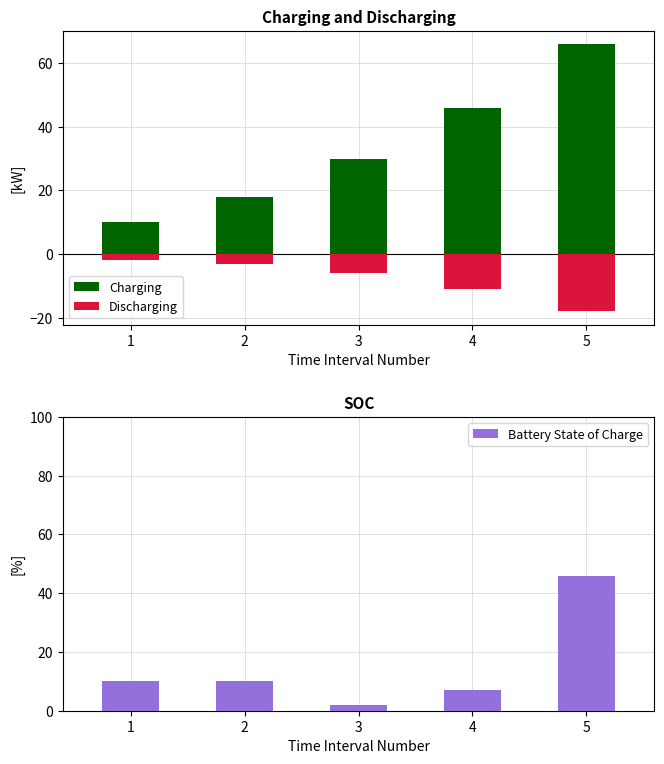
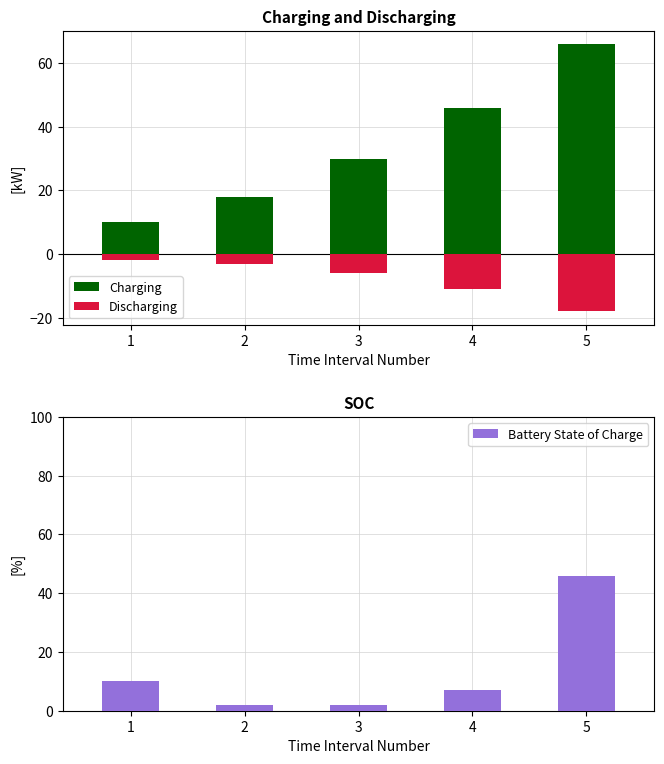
SOC, 2: 10 -> 2
